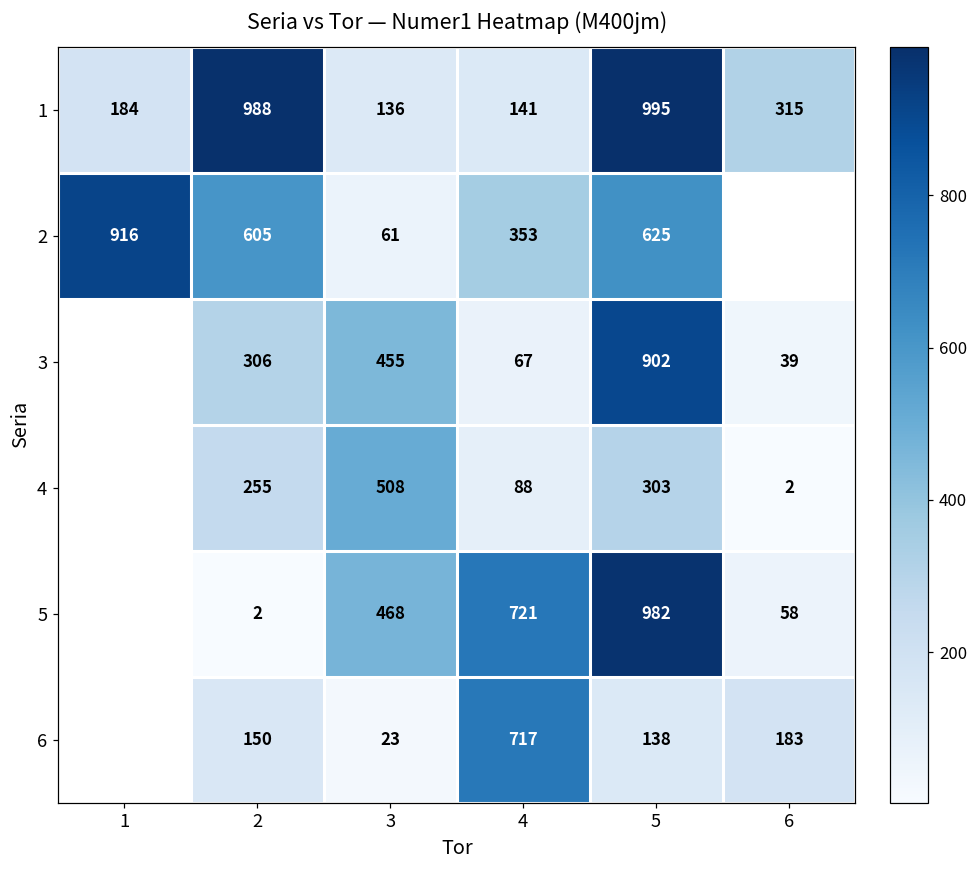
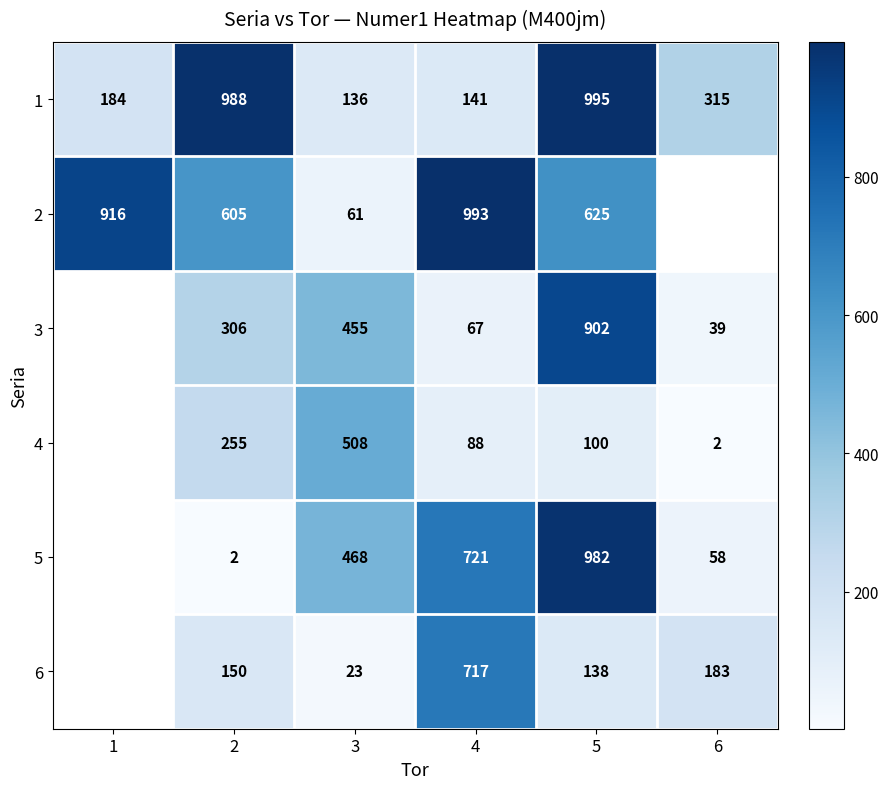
2, 4: 353 -> 993
4, 5: 303 -> 100
